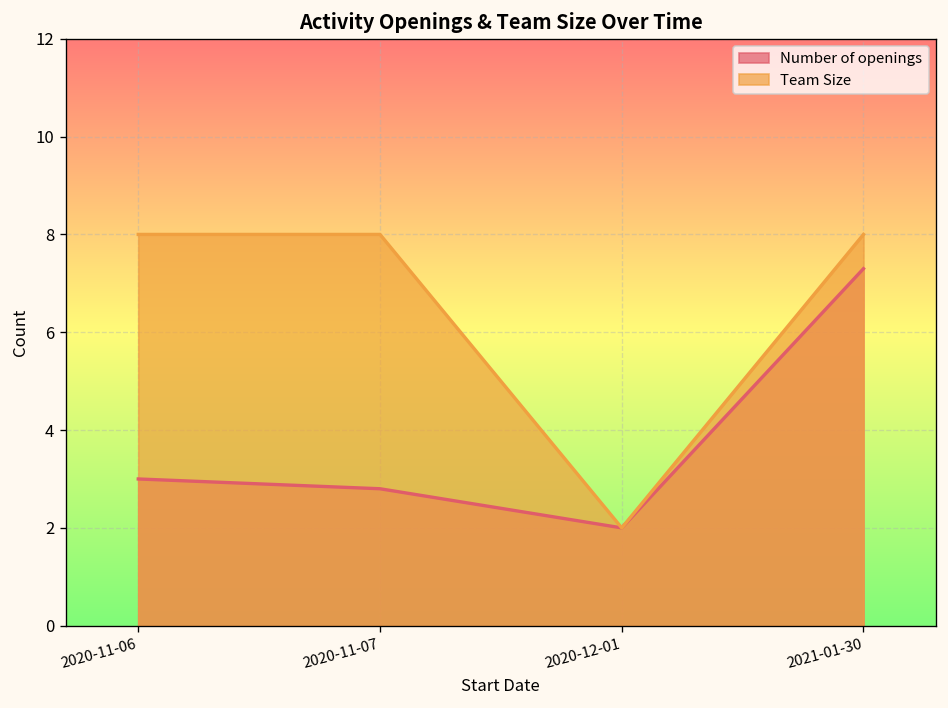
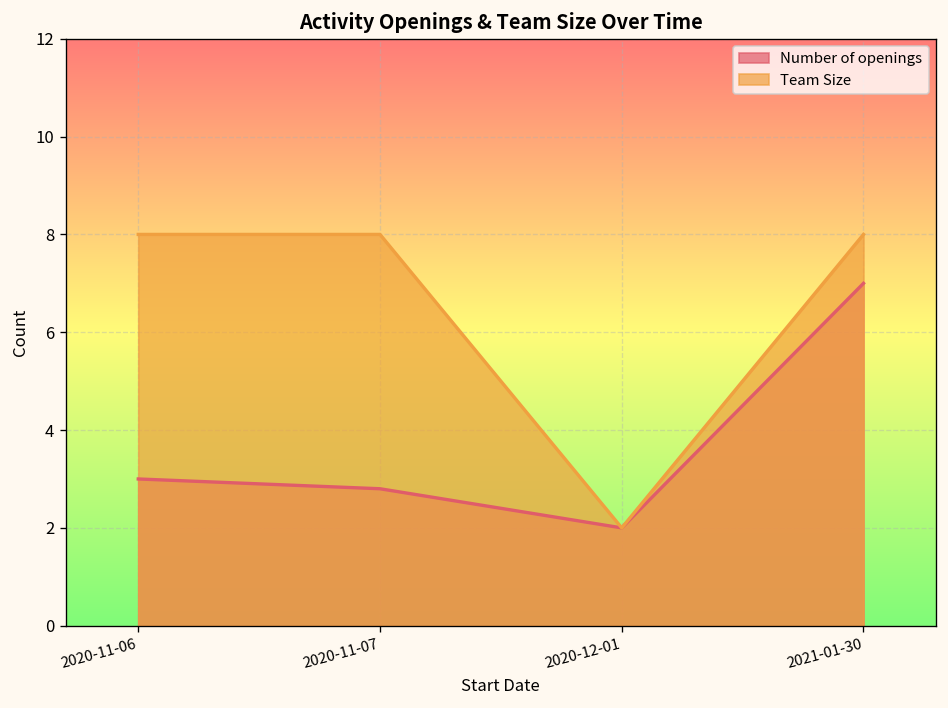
Number of openings, 2021-01-30: 7.3 -> 7.0
